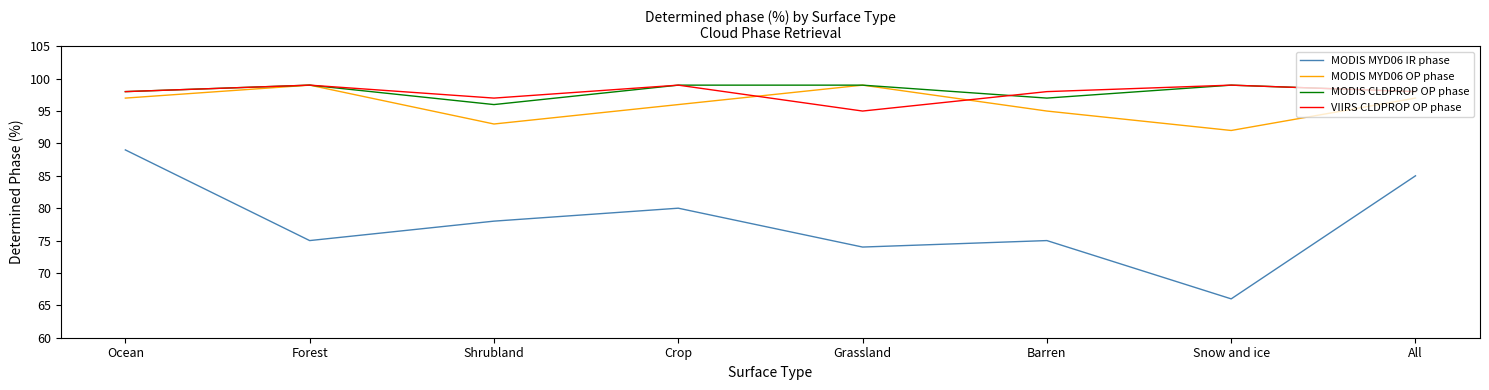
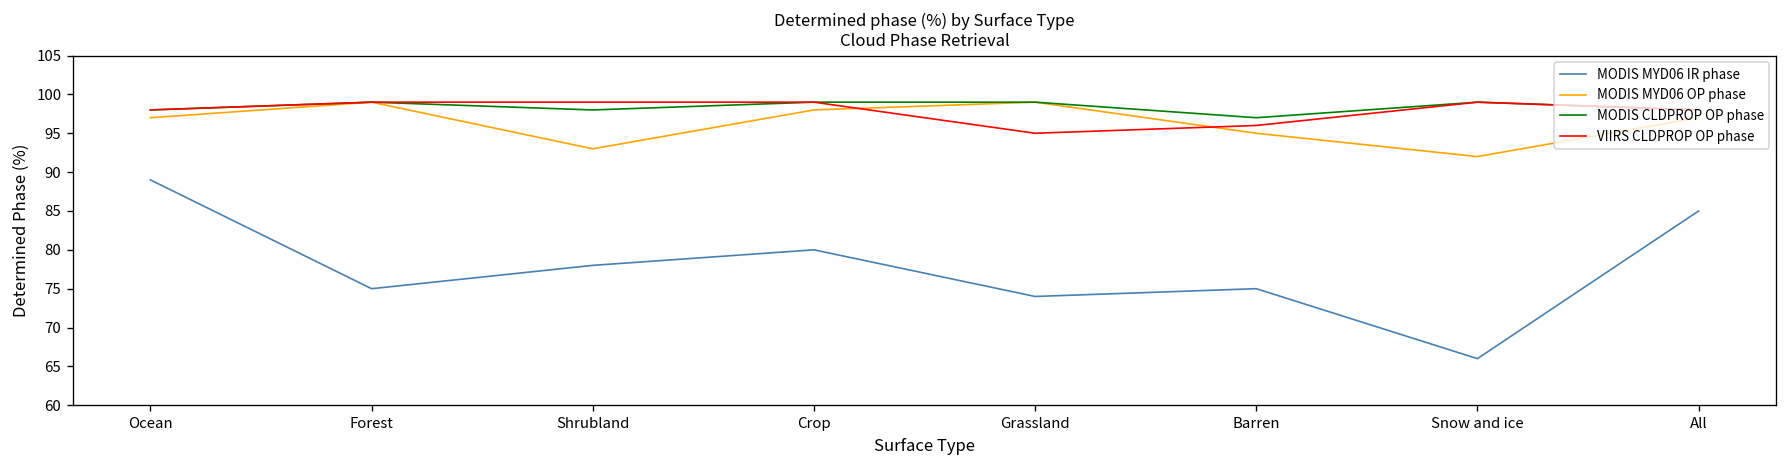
MODIS CLDPROP OP phase, Shrubland: 96 -> 98
VIIRS CLDPROP OP phase, Shrubland: 97 -> 99
MODIS MYD06 OP phase, Crop: 96 -> 98
VIIRS CLDPROP OP phase, Barren: 98 -> 96
